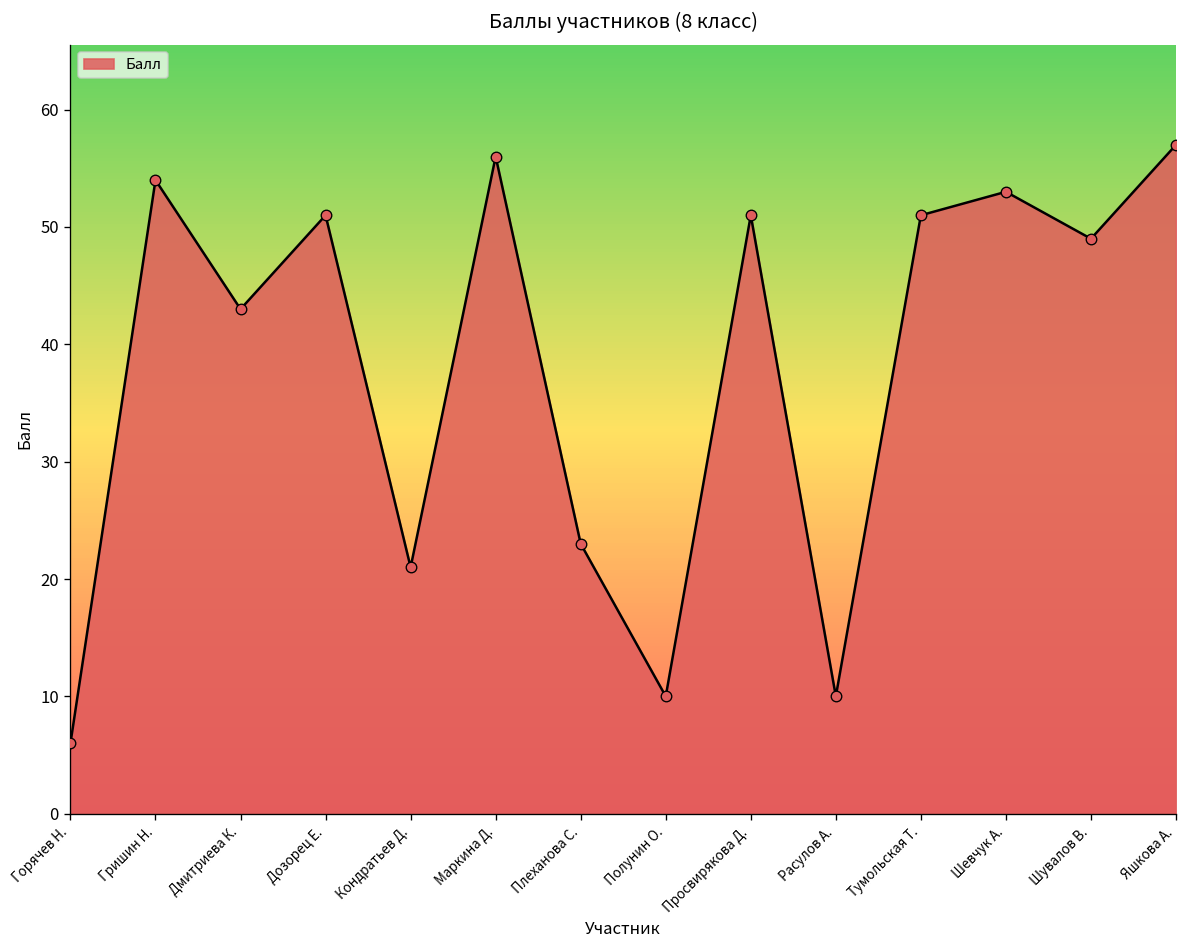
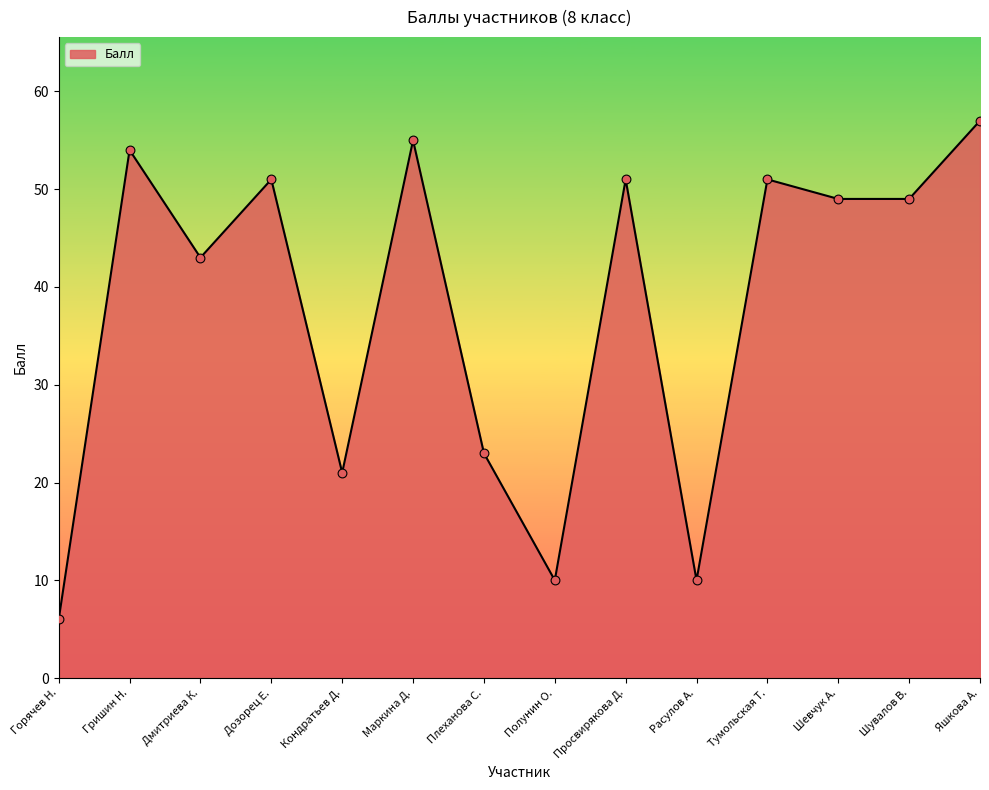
Маркина Д.: 56 -> 55
Шевчук А.: 53 -> 49
